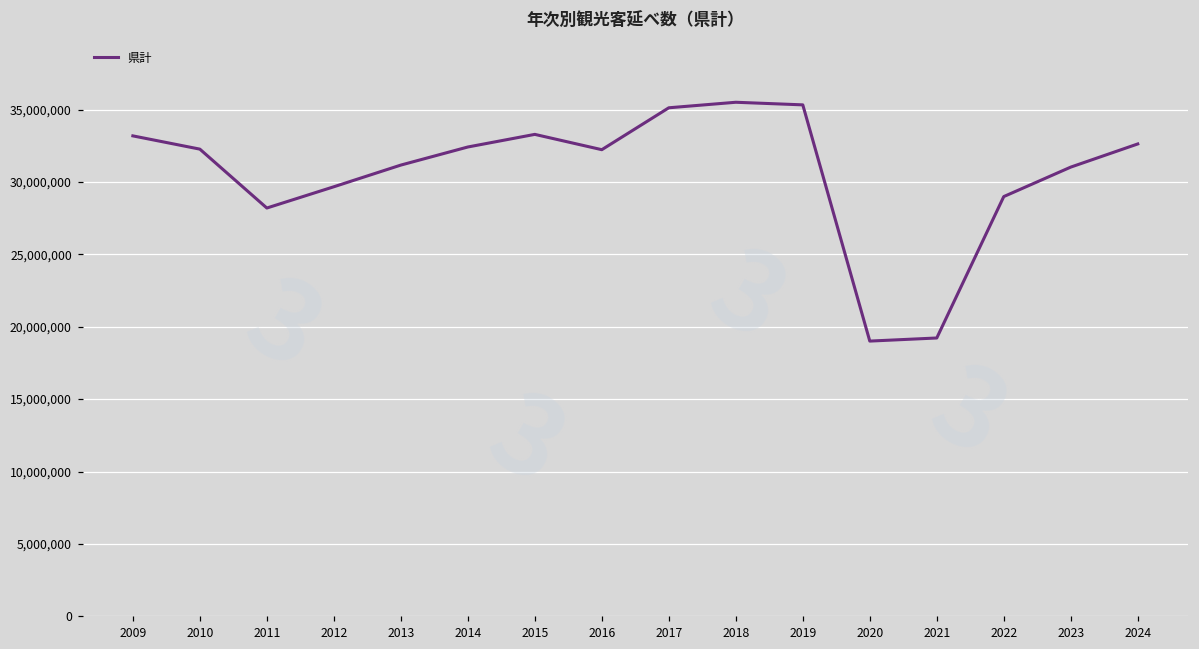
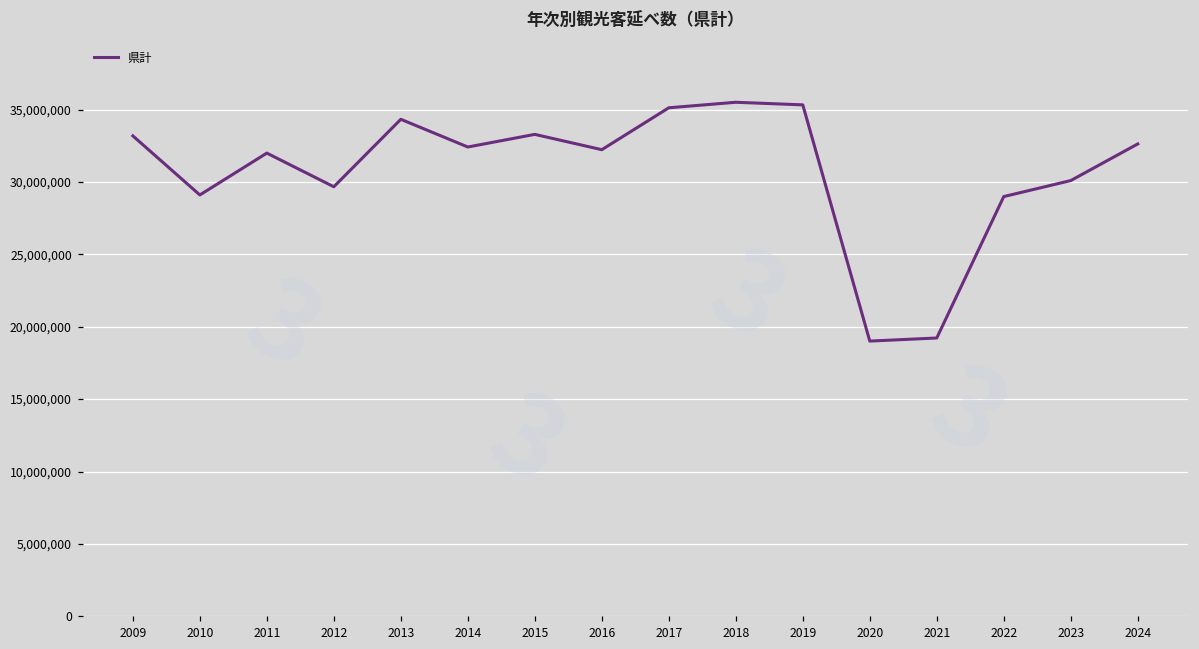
2010: 32,300,000 -> 29,100,000
2011: 28,200,000 -> 32,000,000
2013: 31,200,000 -> 34,300,000
2023: 31,000,000 -> 30,100,000
